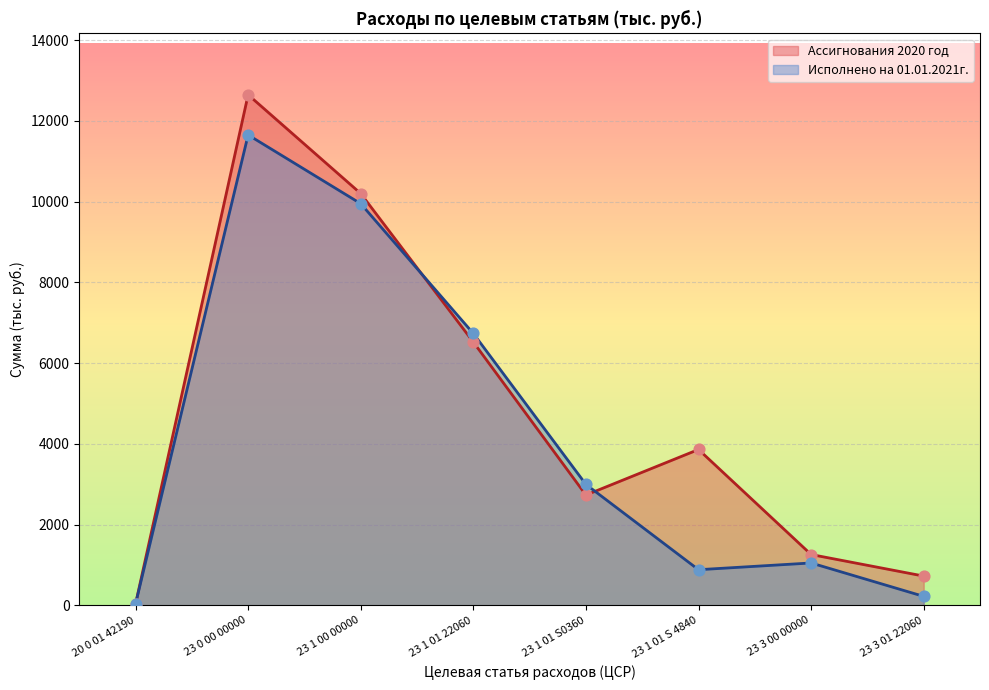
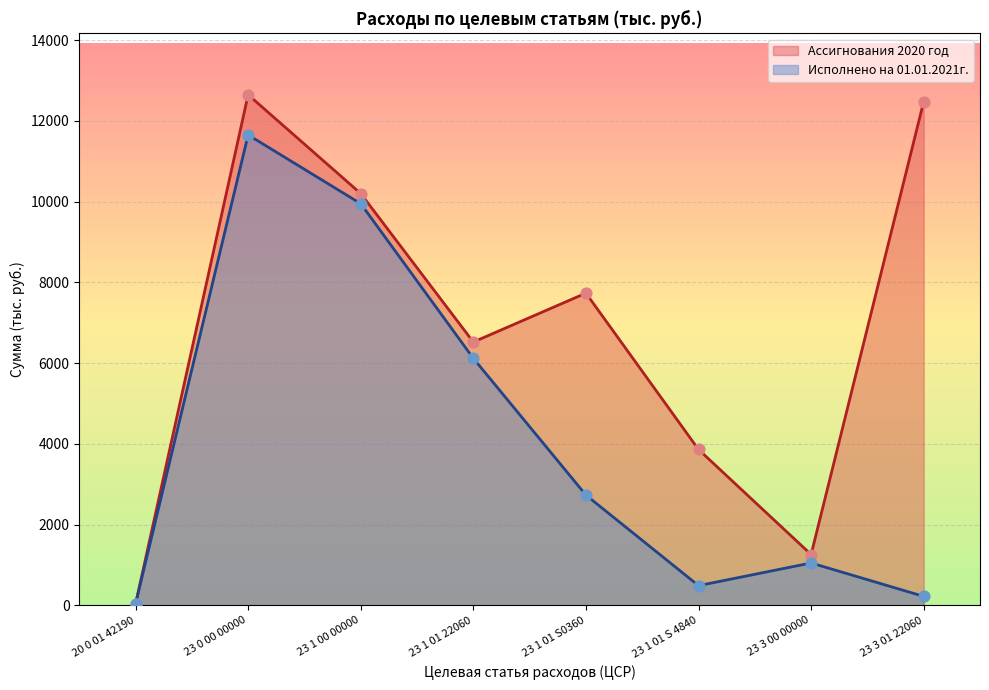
Исполнено на 01.01.2021г., 23 1 01 22060: 6700 -> 6100
Ассигнования 2020 год, 23 1 01 S0360: 2700 -> 7700
Исполнено на 01.01.2021г., 23 1 01 S0360: 3000 -> 2700
Исполнено на 01.01.2021г., 23 1 01 S 4840: 900 -> 500
Ассигнования 2020 год, 23 3 01 22060: 700 -> 12500
